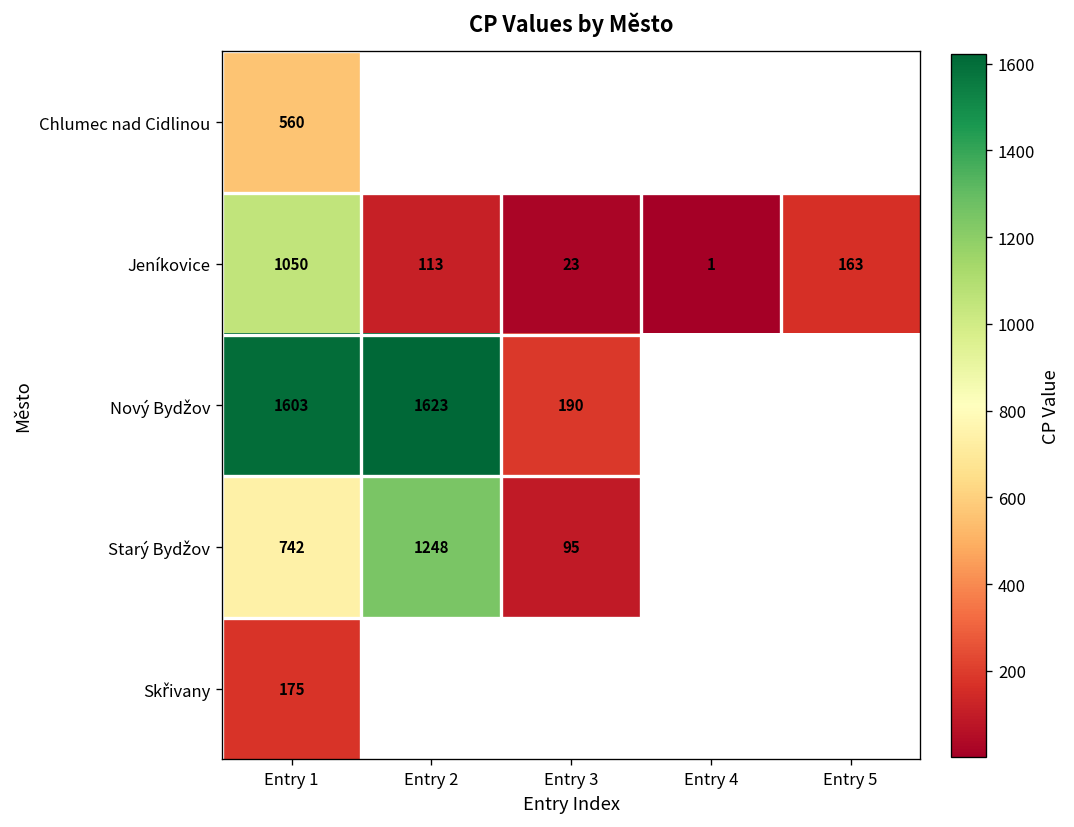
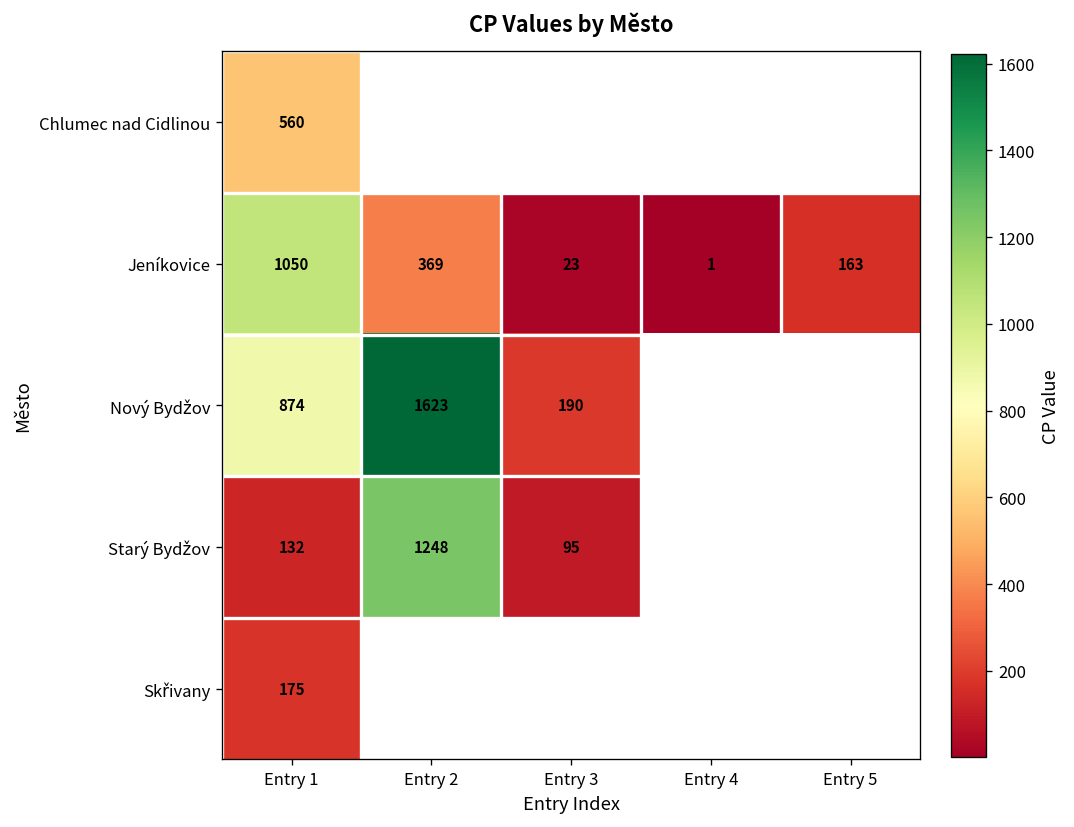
Jeníkovice, Entry 2: 113 -> 369
Nový Bydžov, Entry 1: 1603 -> 874
Starý Bydžov, Entry 1: 742 -> 132
